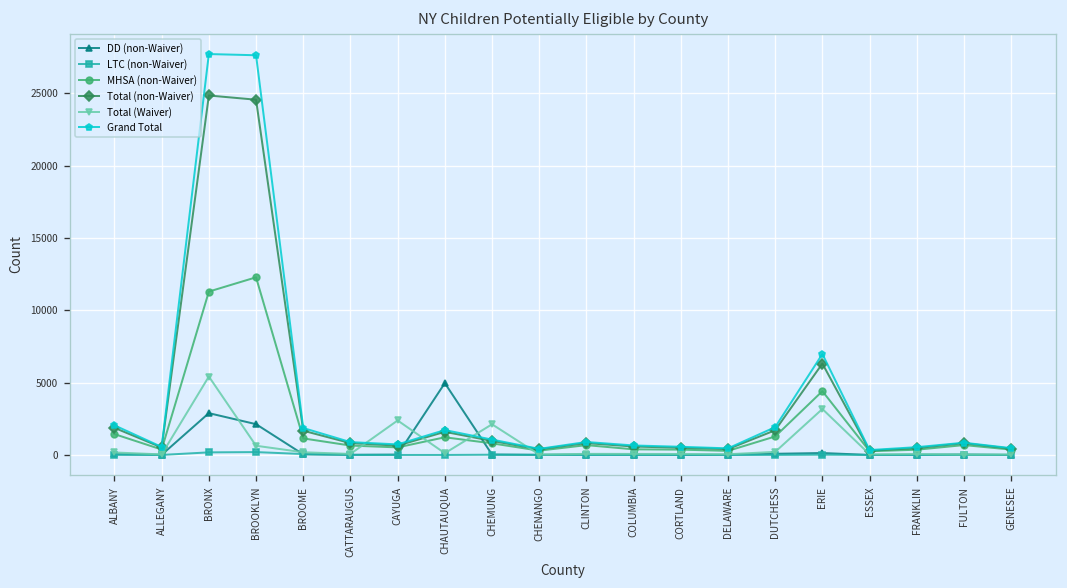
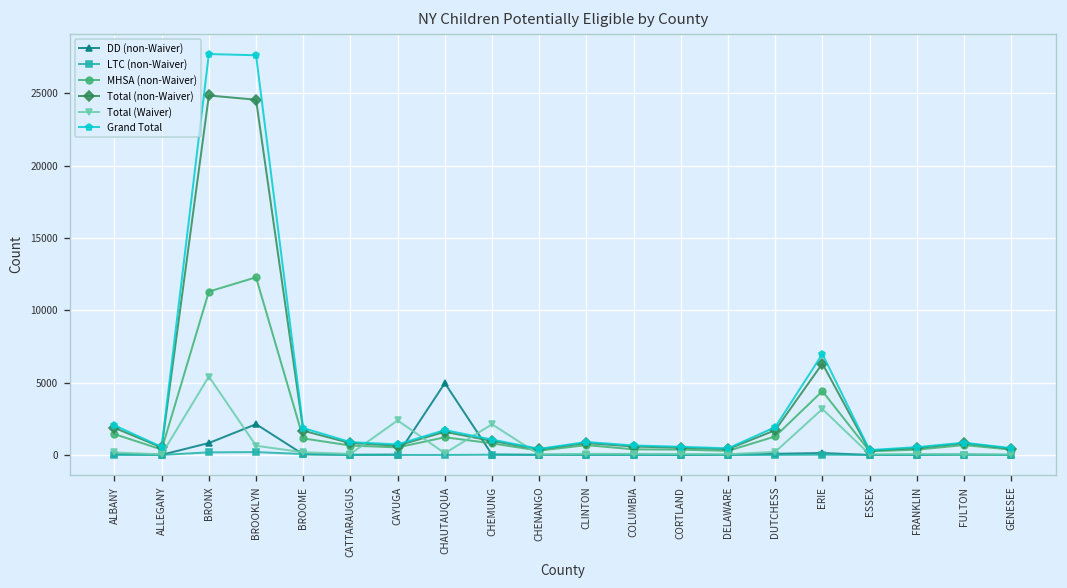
DD (non-Waiver), BRONX: 2900 -> 800
